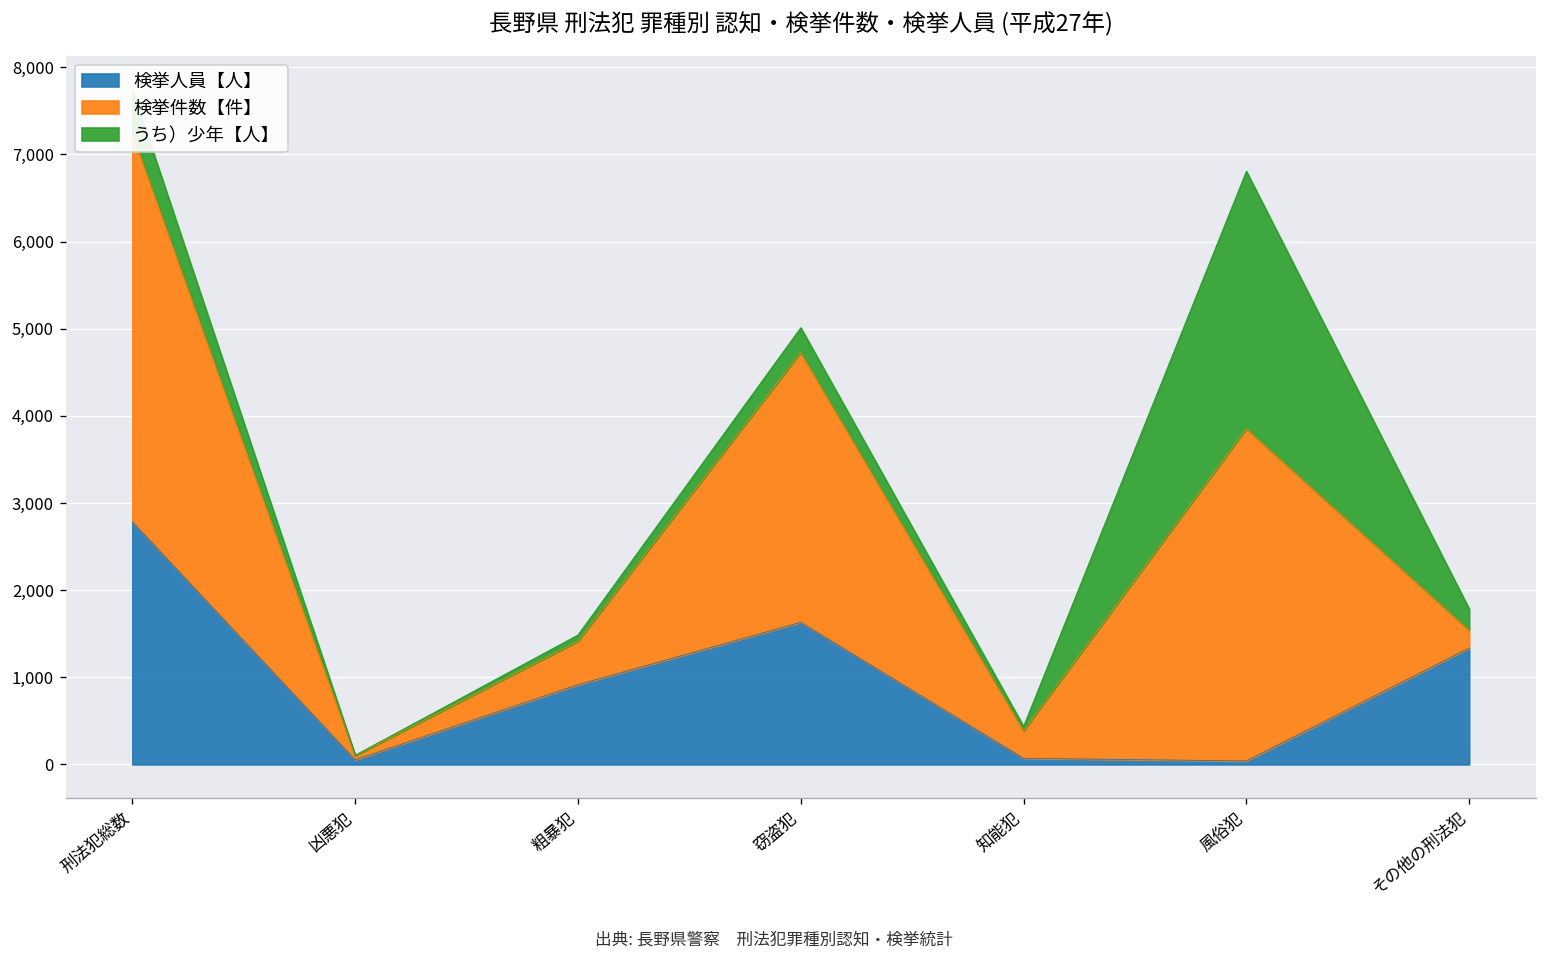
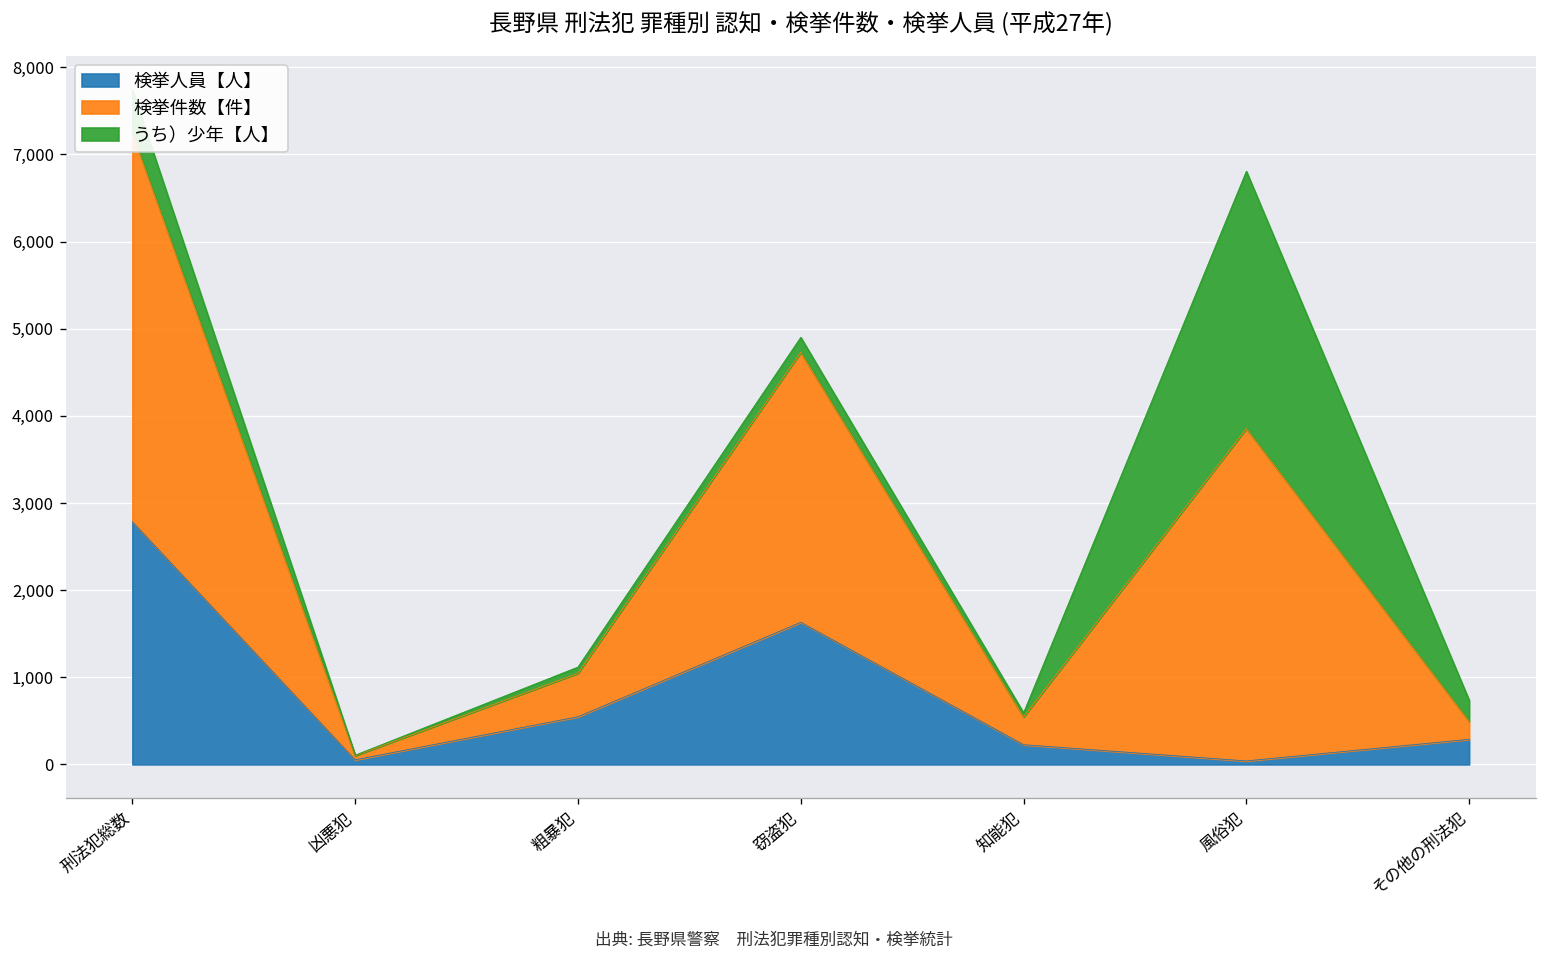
検挙人員【人】, 粗暴犯: 900 -> 500
うち）少年【人】, 窃盗犯: 300 -> 200
検挙人員【人】, 知能犯: 100 -> 200
検挙人員【人】, その他の刑法犯: 1,300 -> 300
